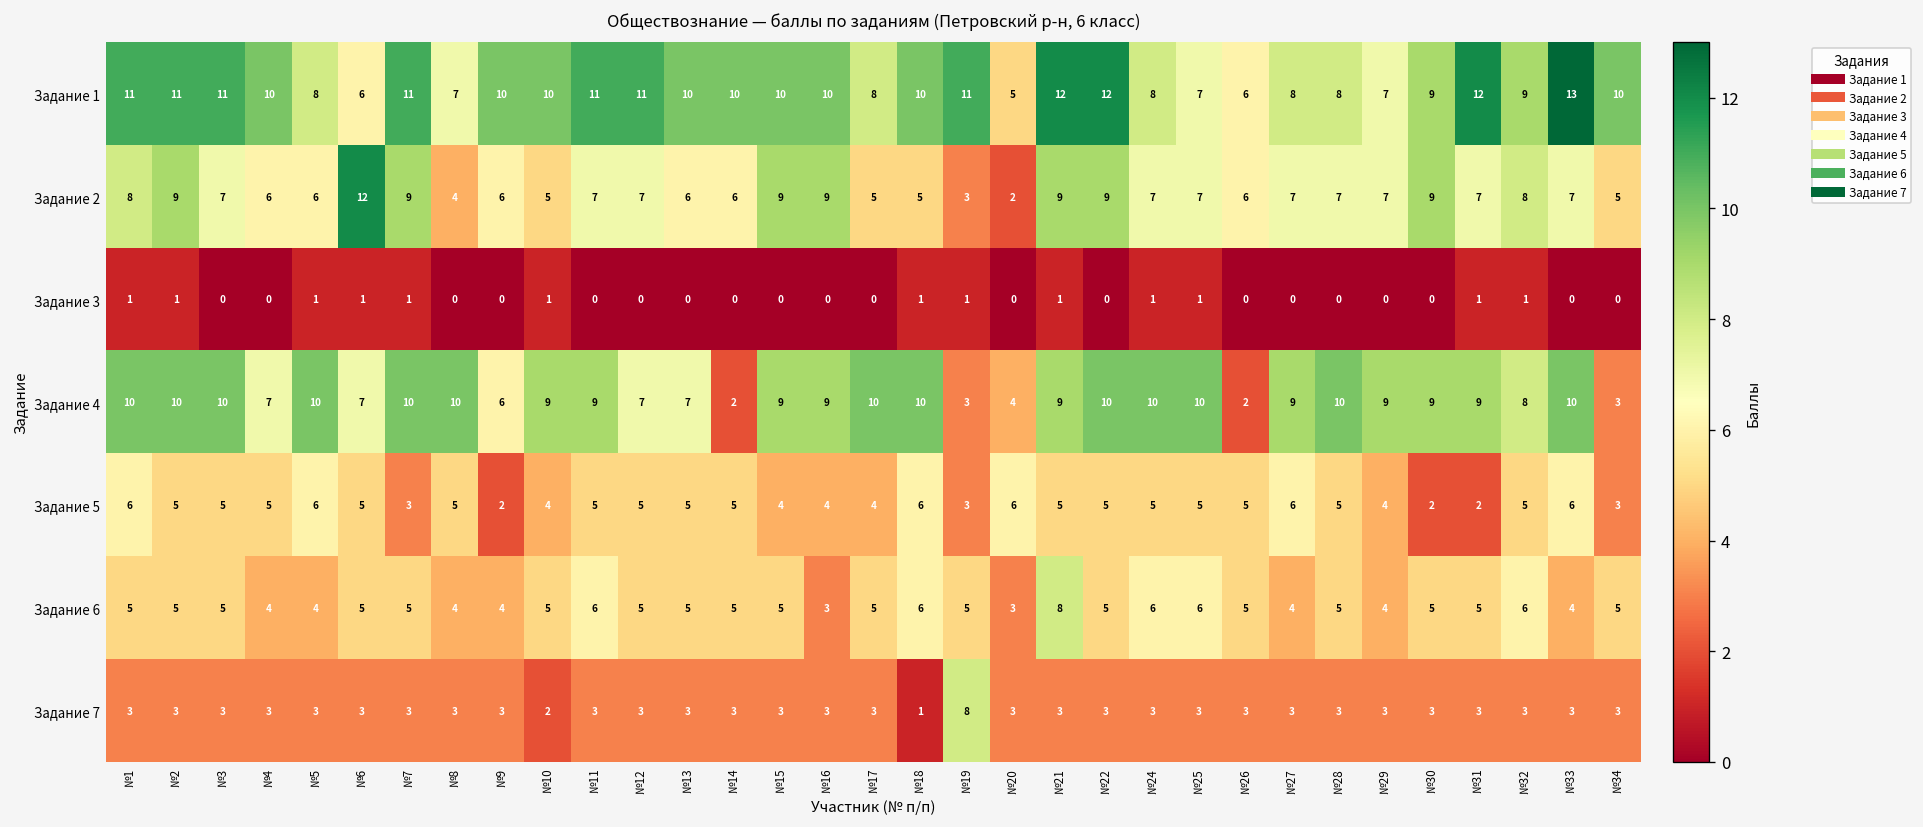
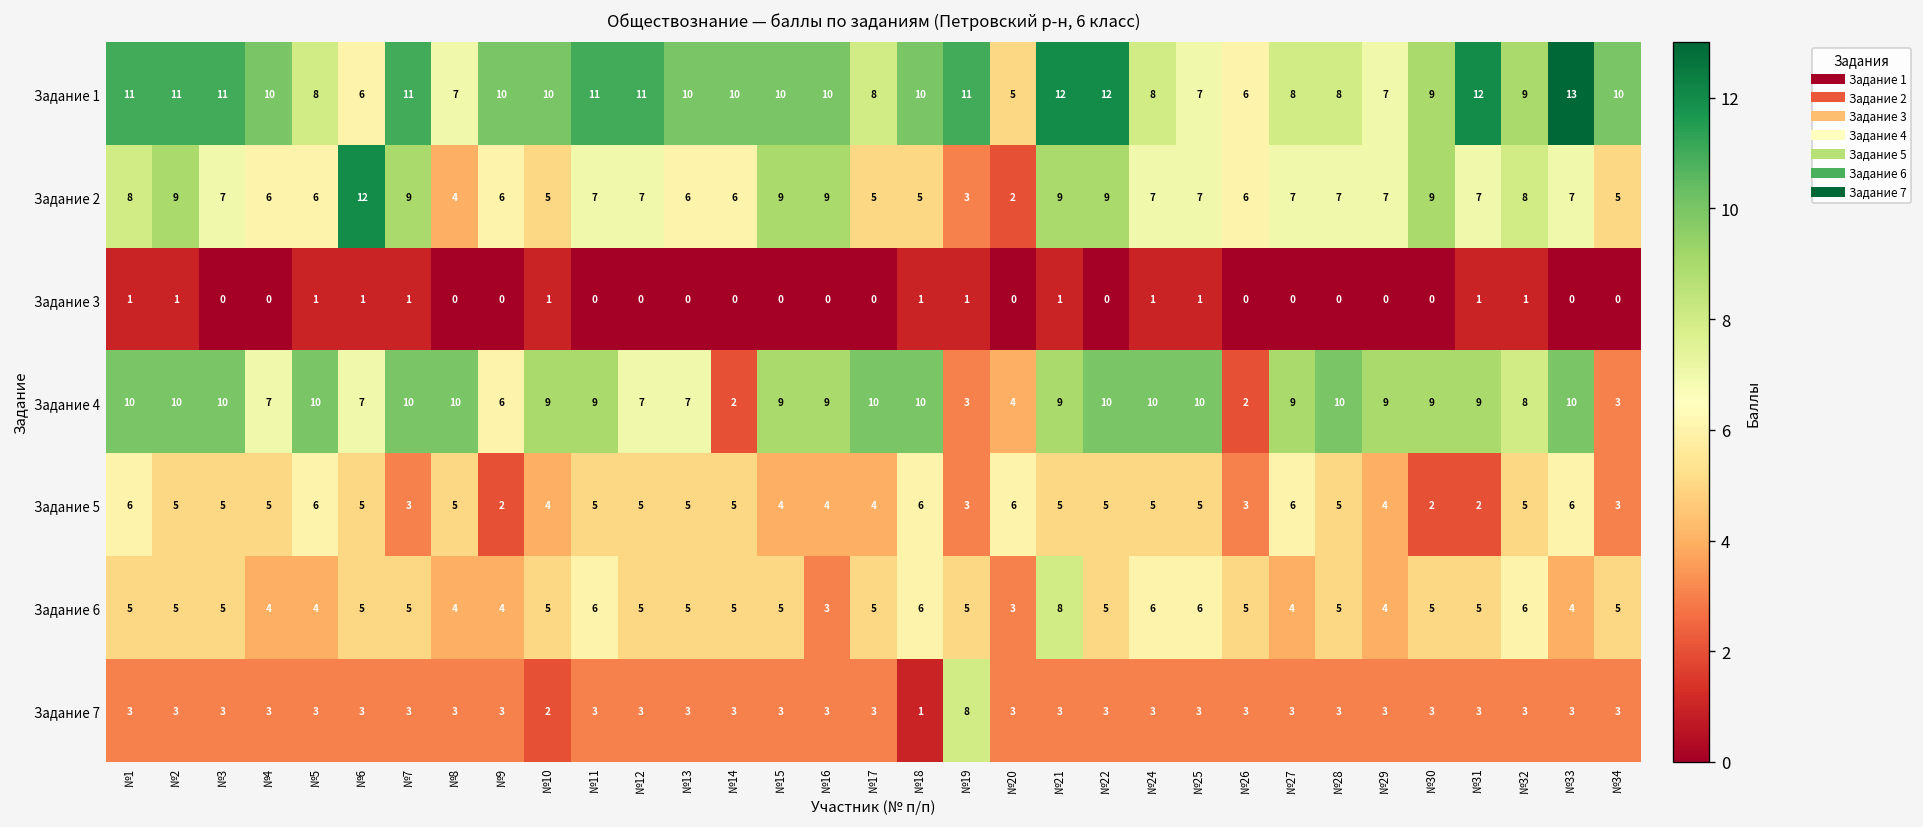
Задание 5, №26: 5 -> 3
